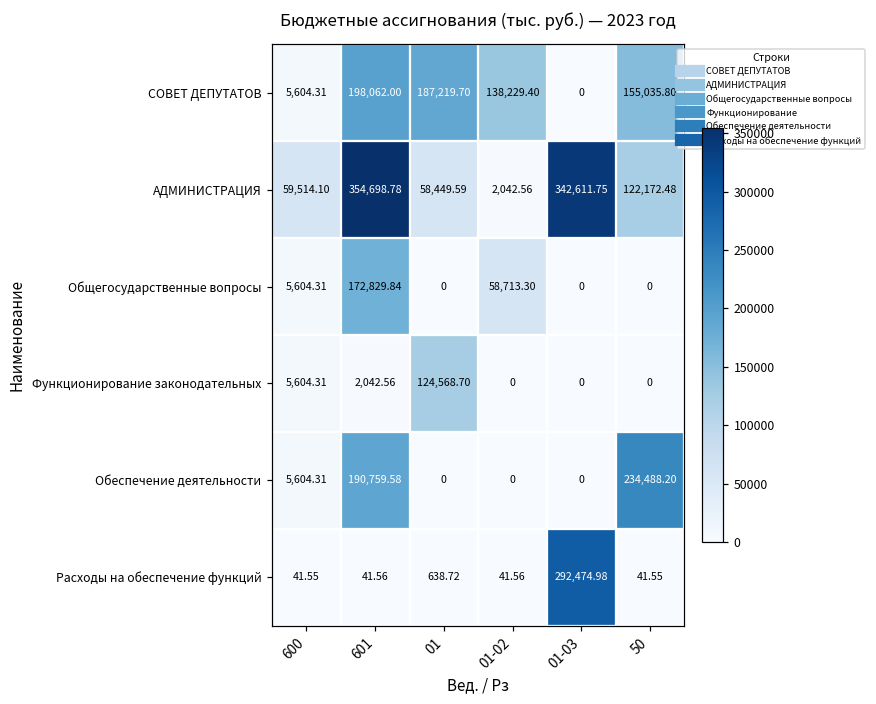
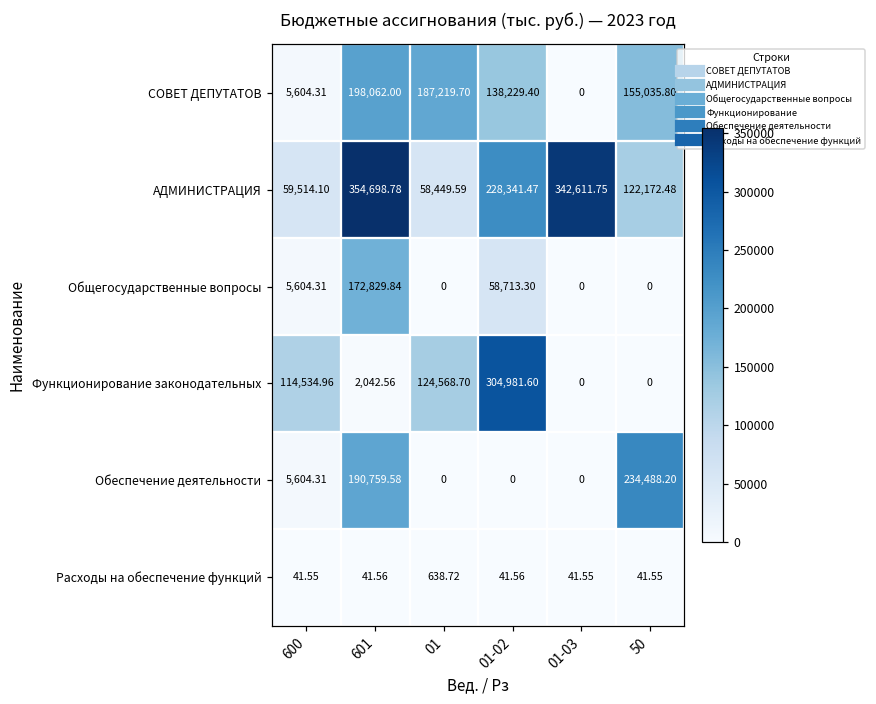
АДМИНИСТРАЦИЯ, 01-02: 2,042.56 -> 228,341.47
Функционирование законодательных, 600: 5,604.31 -> 114,534.96
Функционирование законодательных, 01-02: 0 -> 304,981.60
Расходы на обеспечение функций, 01-03: 292,474.98 -> 41.55
